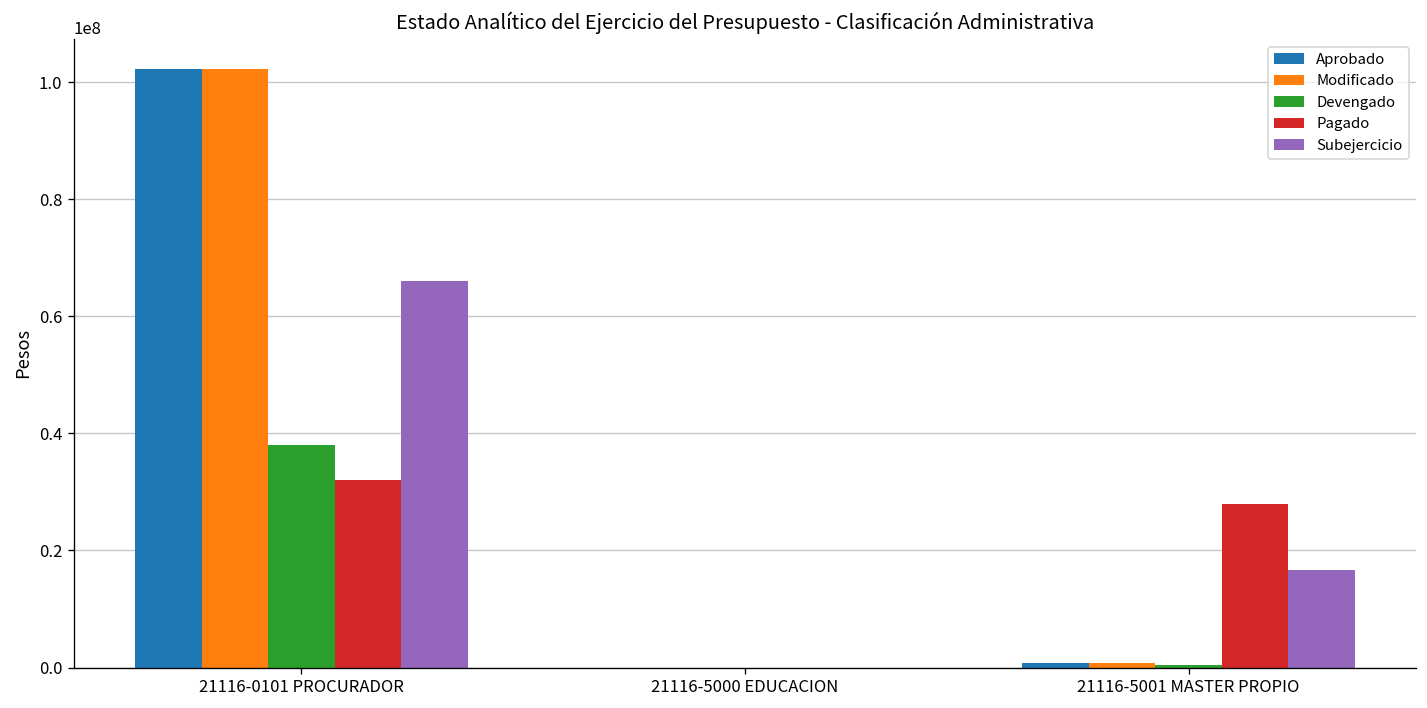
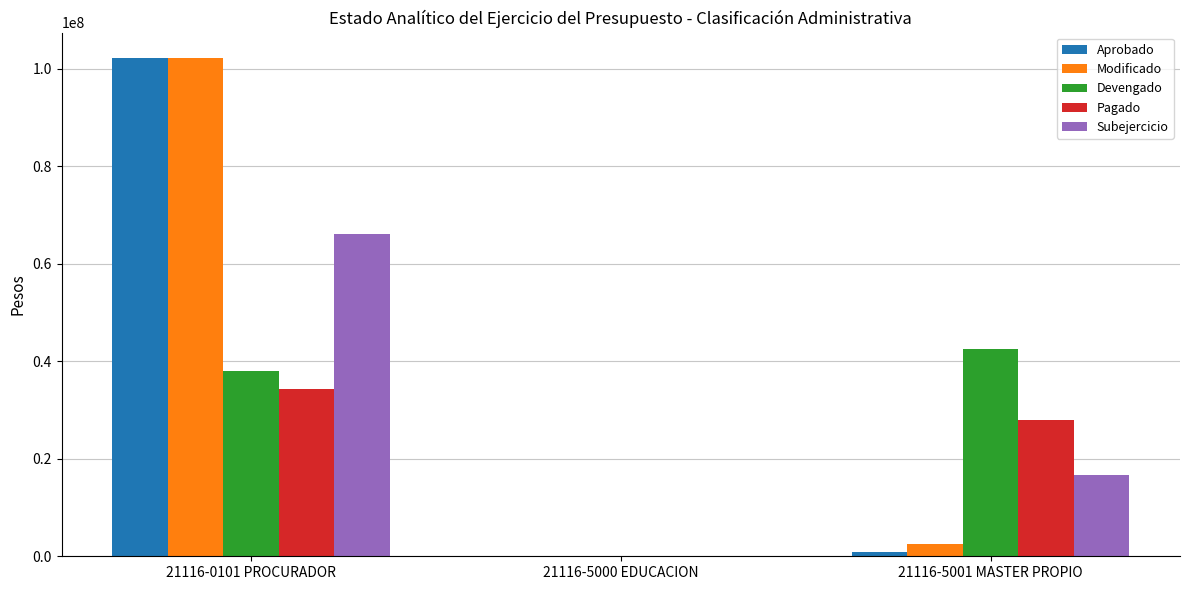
Pagado, 21116-0101 PROCURADOR: 32000000 -> 34000000
Modificado, 21116-5001 MASTER PROPIO: 1000000 -> 3000000
Devengado, 21116-5001 MASTER PROPIO: 1000000 -> 42000000
